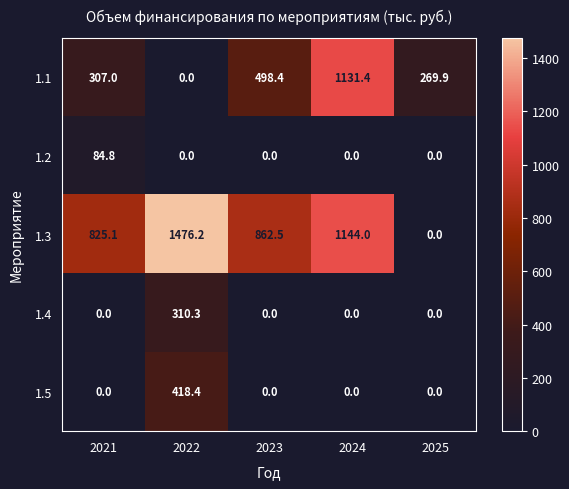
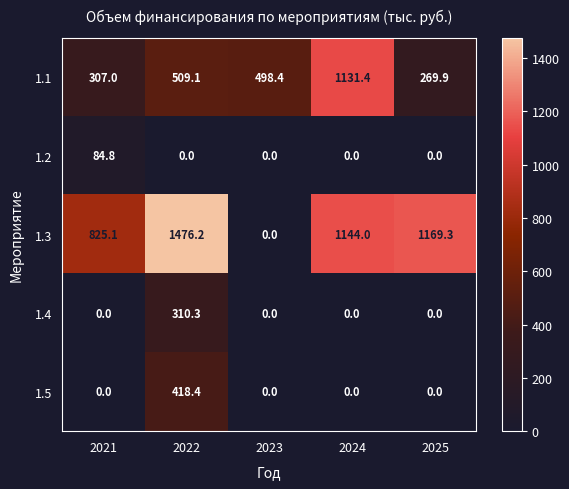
1.1, 2022: 0.0 -> 509.1
1.3, 2023: 862.5 -> 0.0
1.3, 2025: 0.0 -> 1169.3
